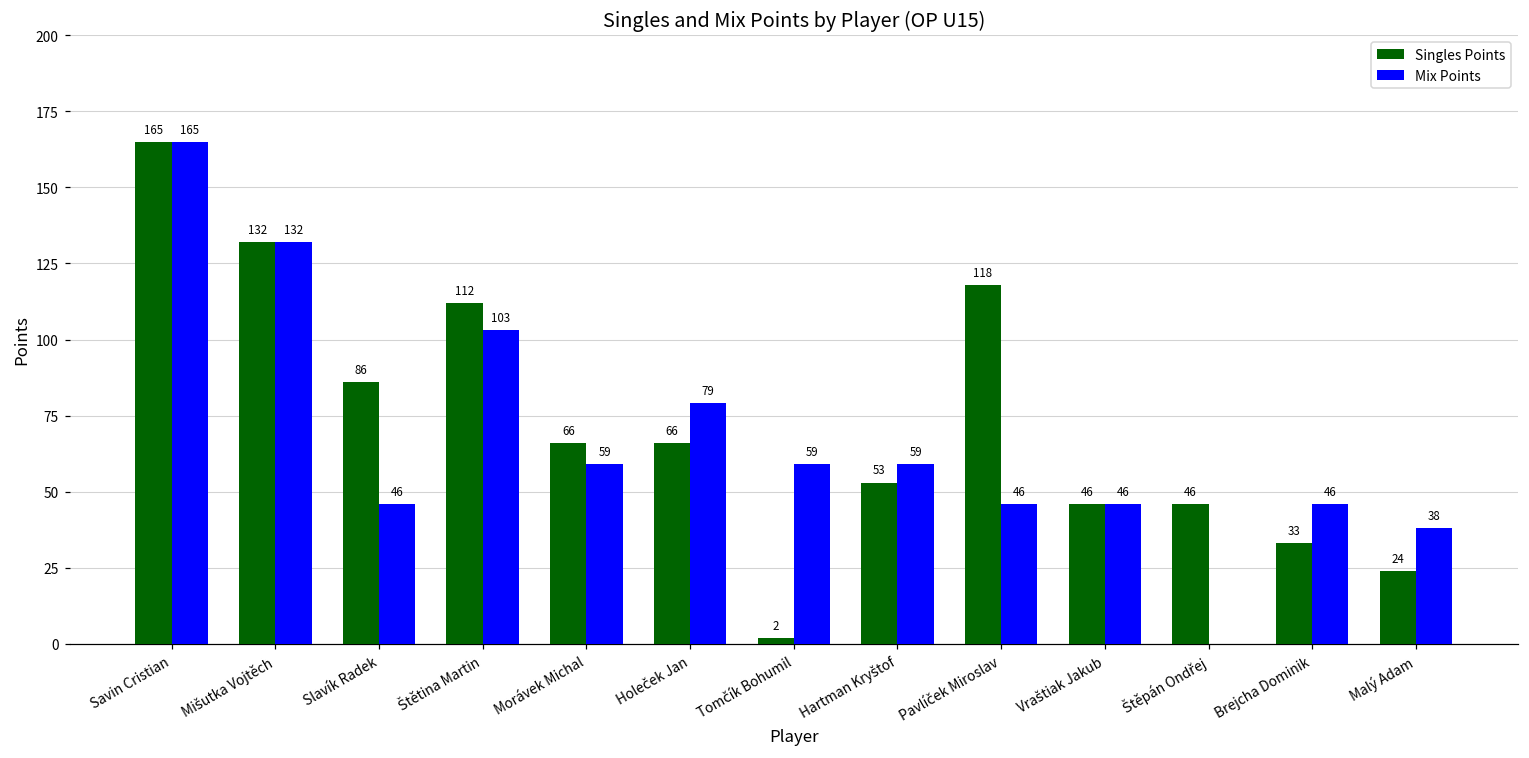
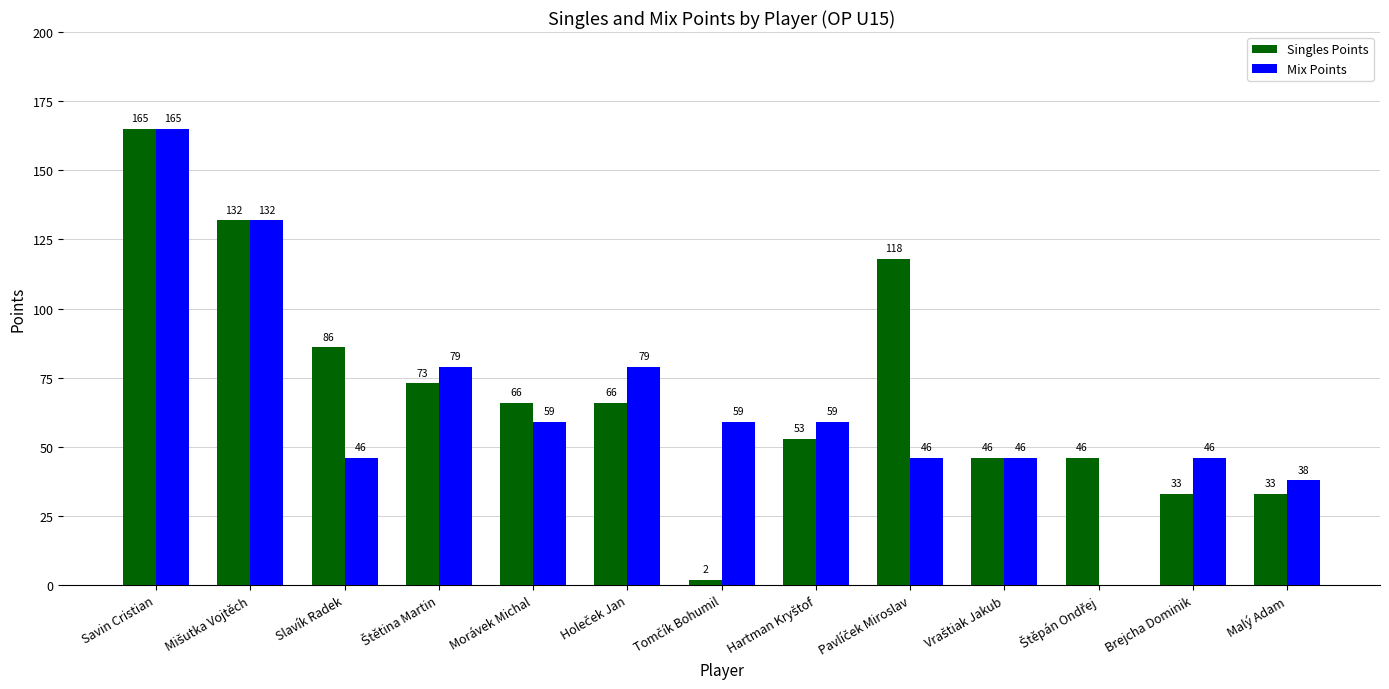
Singles Points, Štětina Martin: 112 -> 73
Mix Points, Štětina Martin: 103 -> 79
Singles Points, Malý Adam: 24 -> 33
